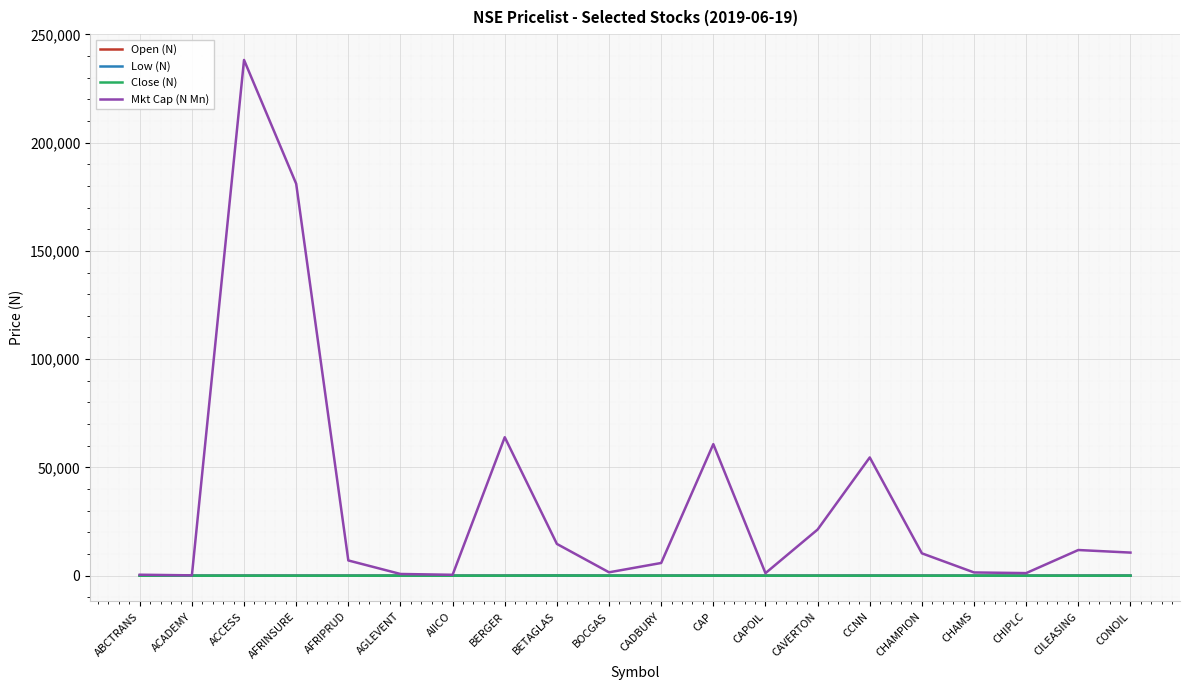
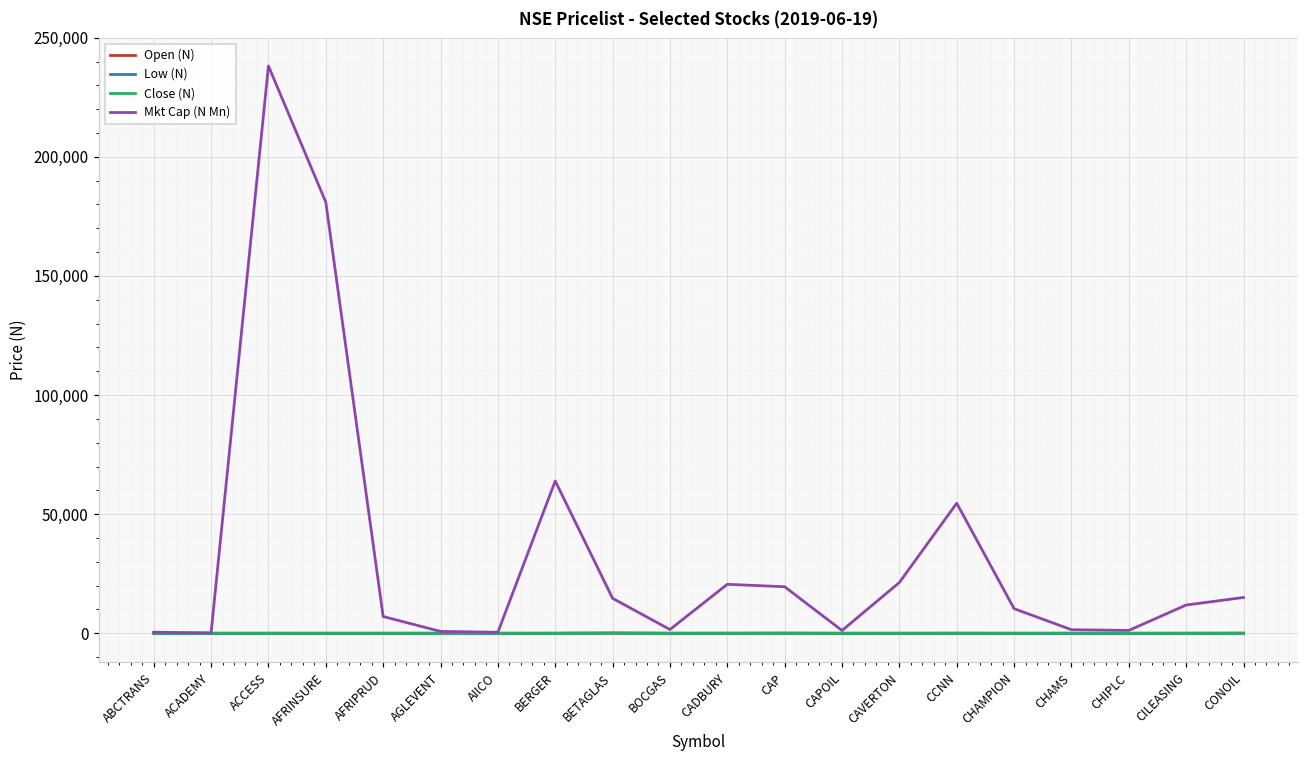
Mkt Cap (N Mn), CADBURY: 6,000 -> 21,000
Mkt Cap (N Mn), CAP: 61,000 -> 20,000
Mkt Cap (N Mn), CONOIL: 11,000 -> 15,000
